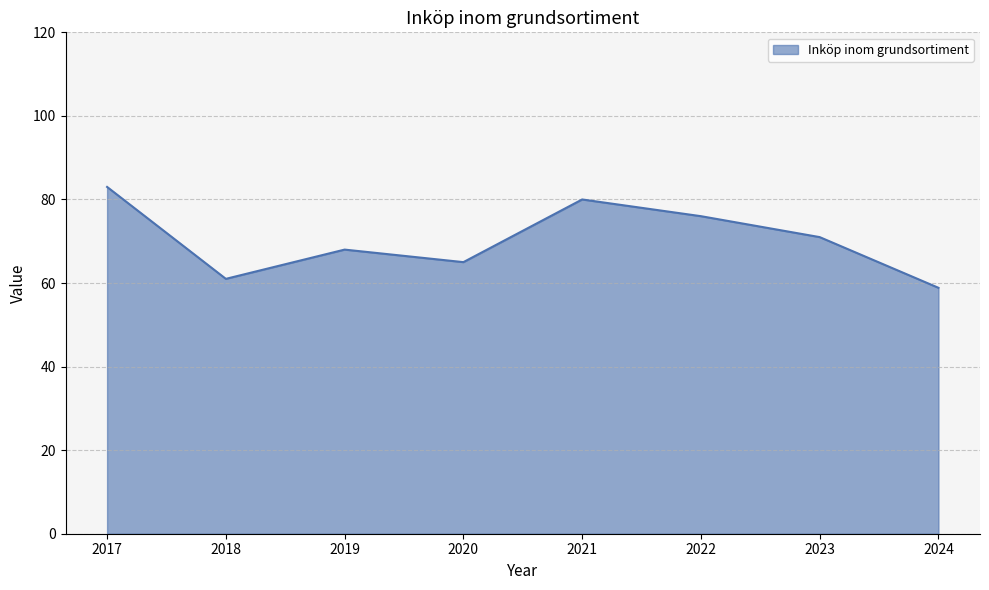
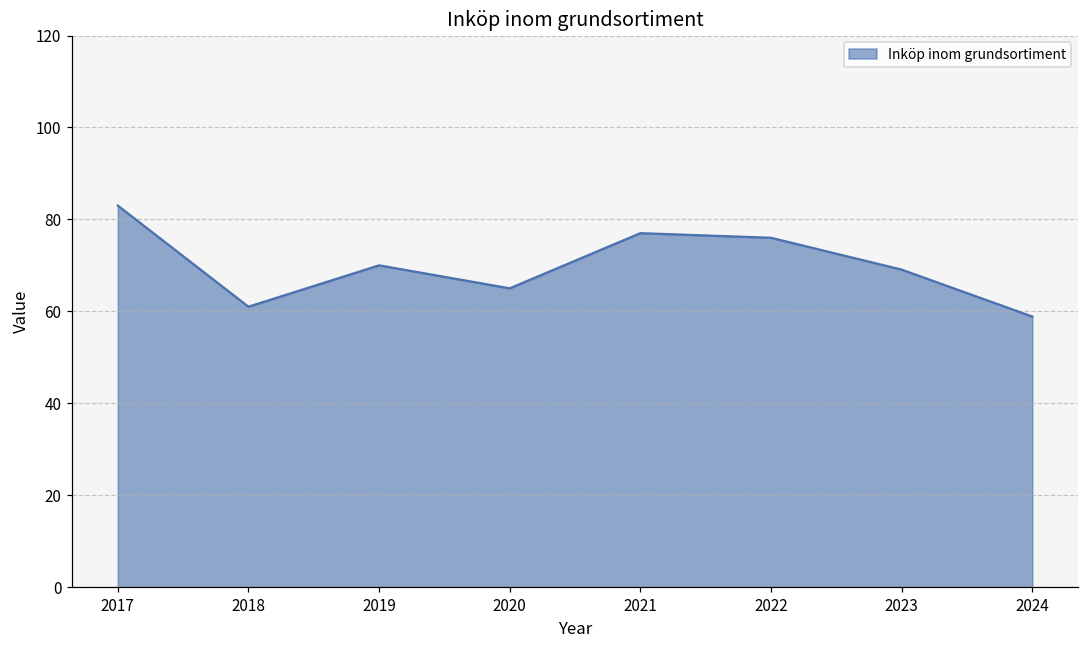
2019: 68 -> 70
2021: 80 -> 77
2023: 71 -> 69
